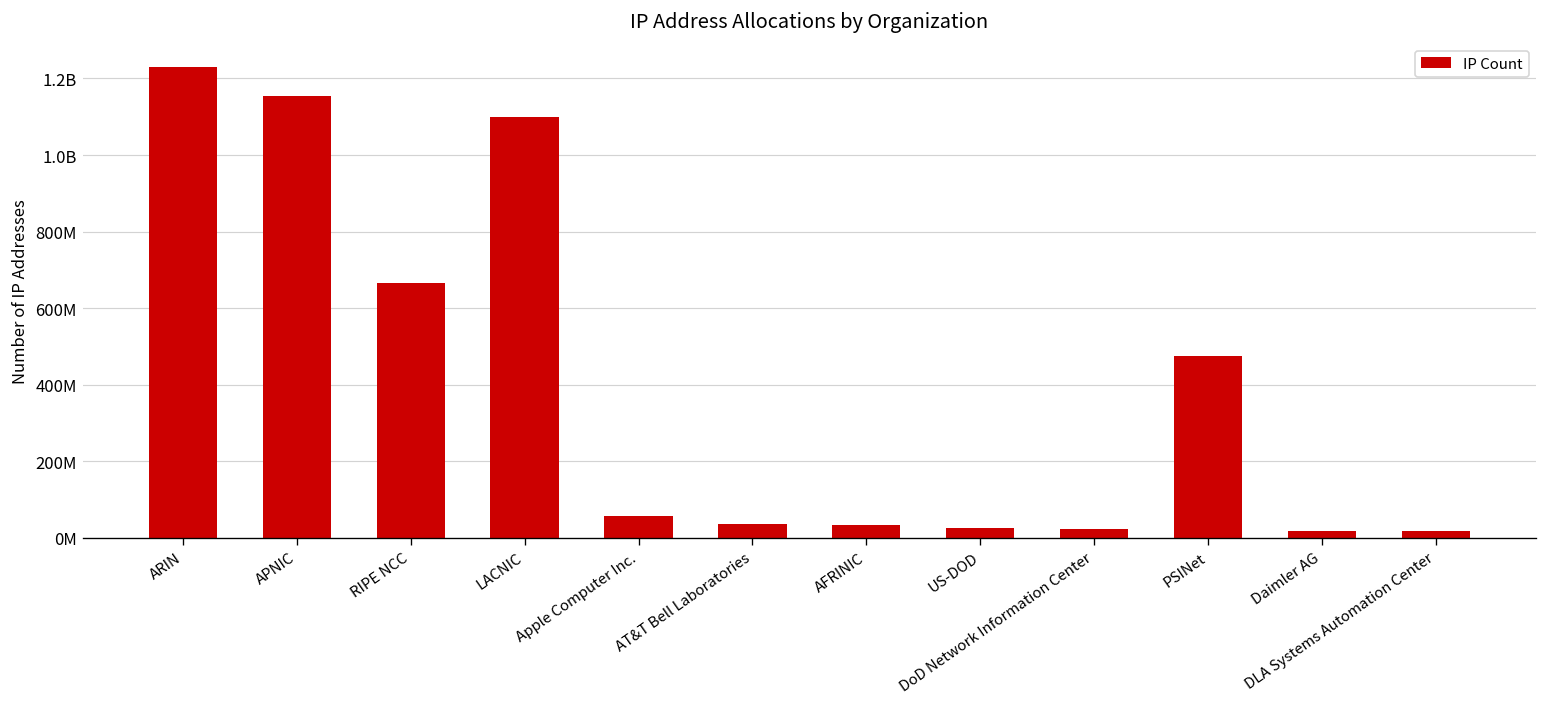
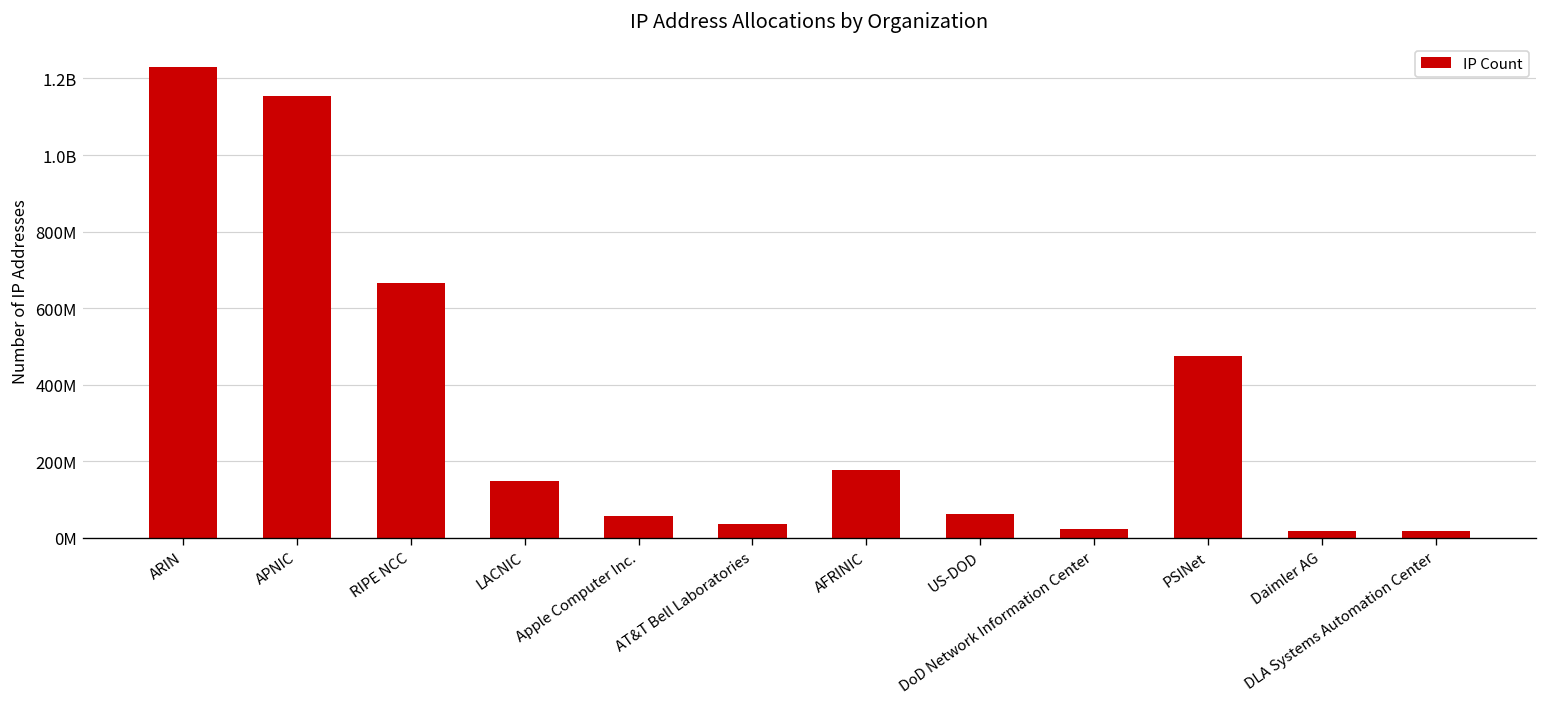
LACNIC: 1100000000 -> 150000000
AFRINIC: 30000000 -> 180000000
US-DOD: 30000000 -> 60000000
